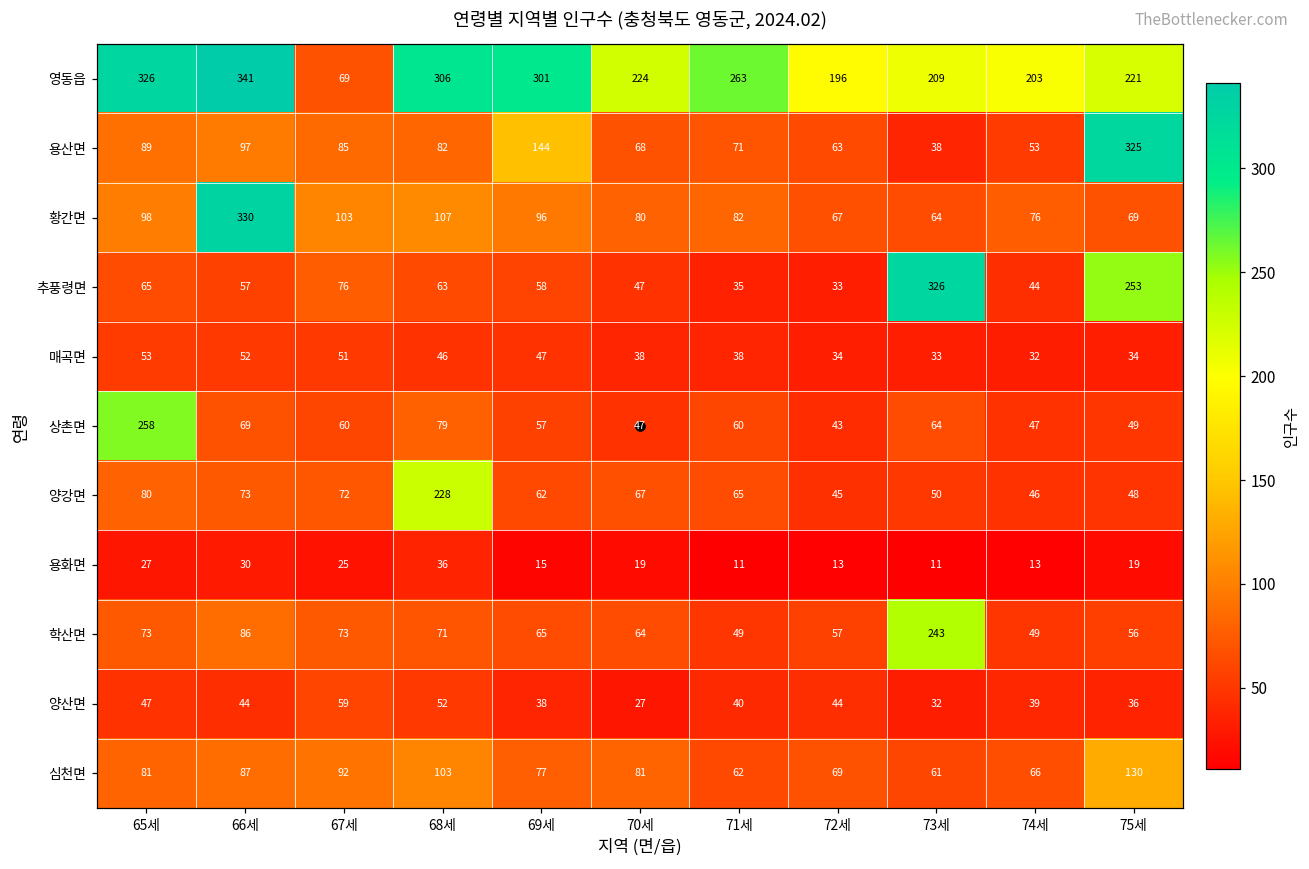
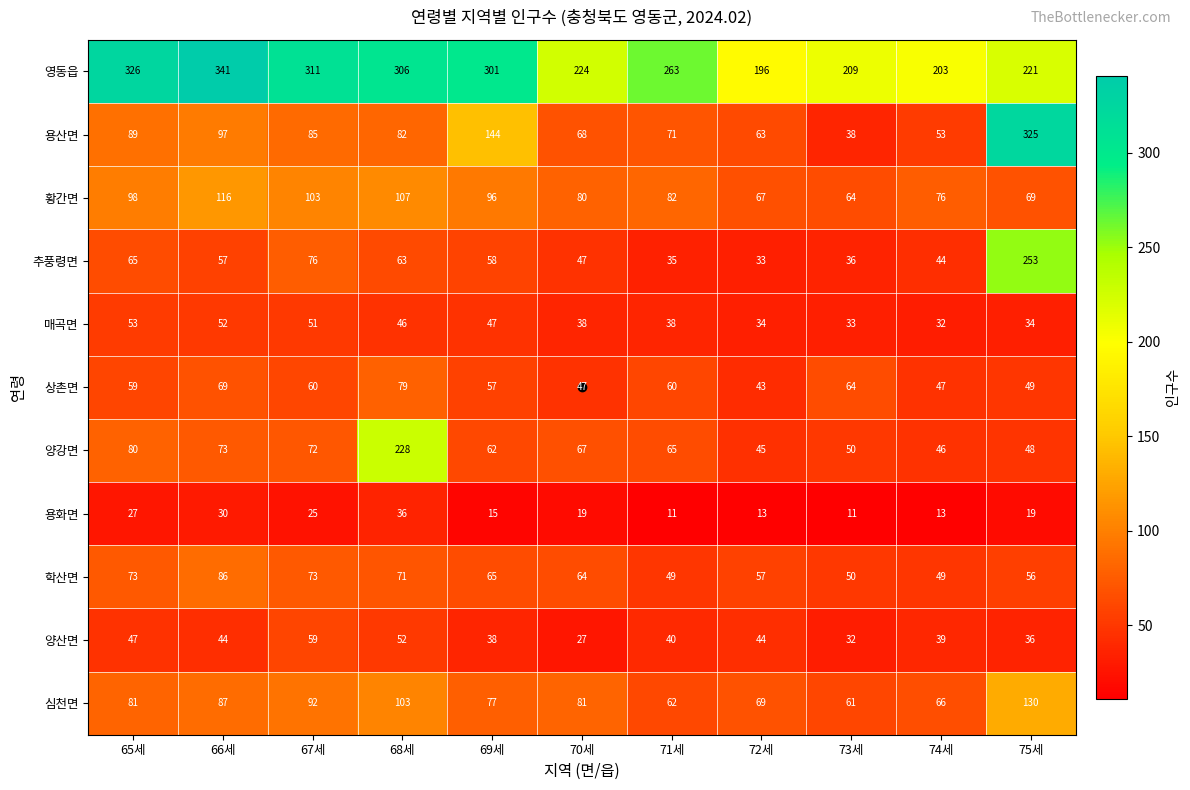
영동읍, 67세: 69 -> 311
황간면, 66세: 330 -> 116
추풍령면, 73세: 326 -> 36
상촌면, 65세: 258 -> 59
학산면, 73세: 243 -> 50
